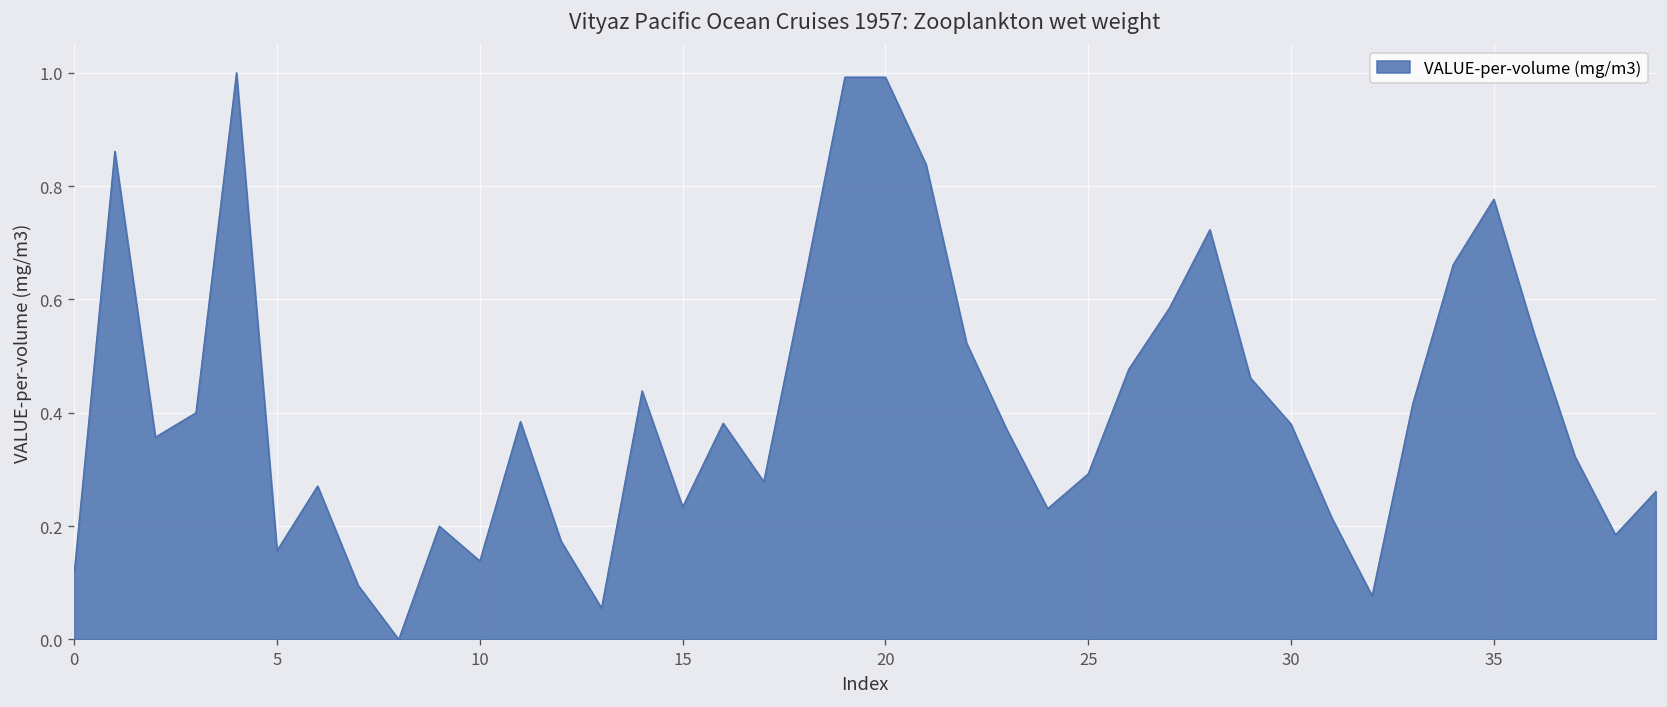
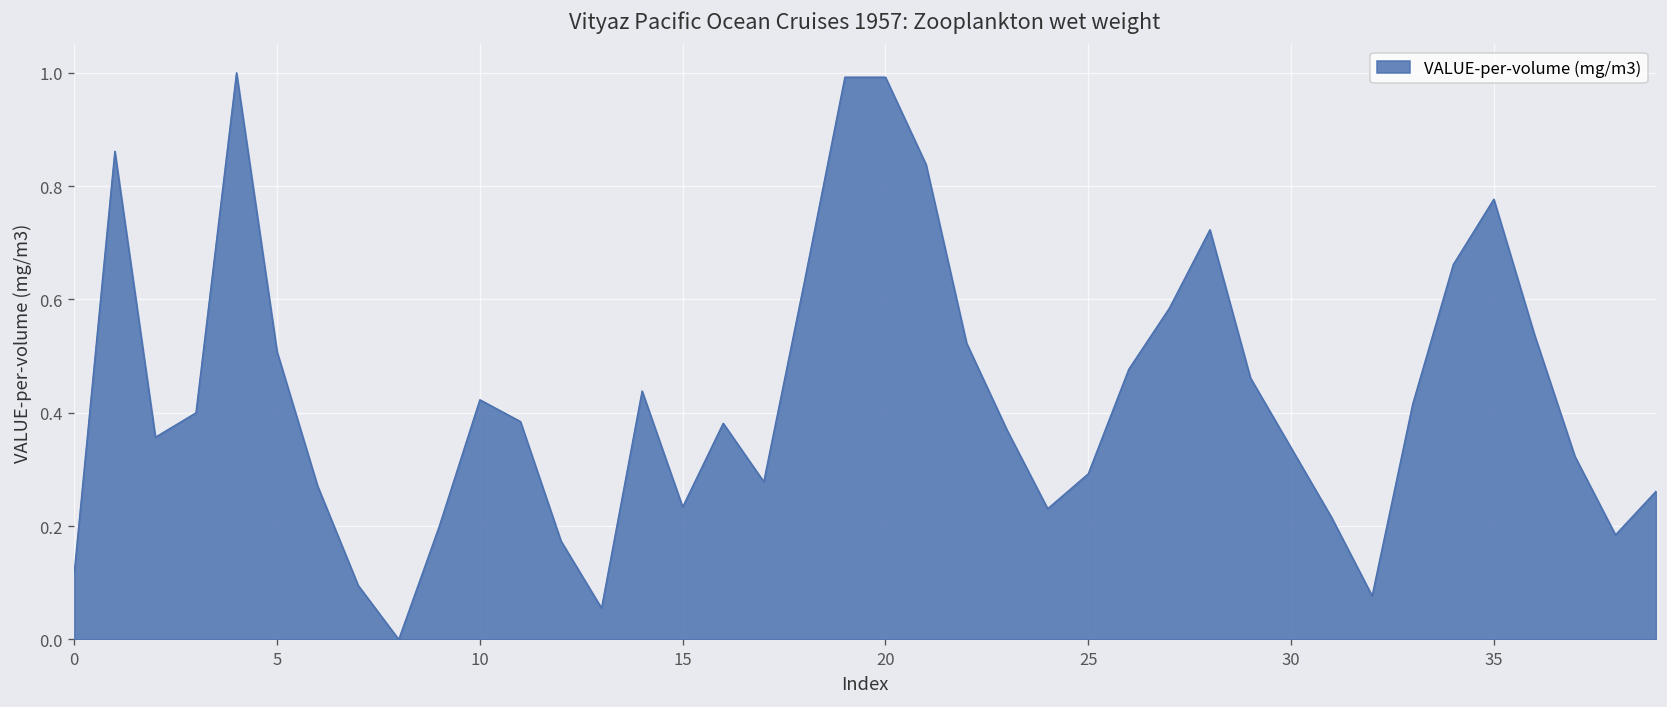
5: 0.16 -> 0.51
10: 0.14 -> 0.42
30: 0.38 -> 0.34
